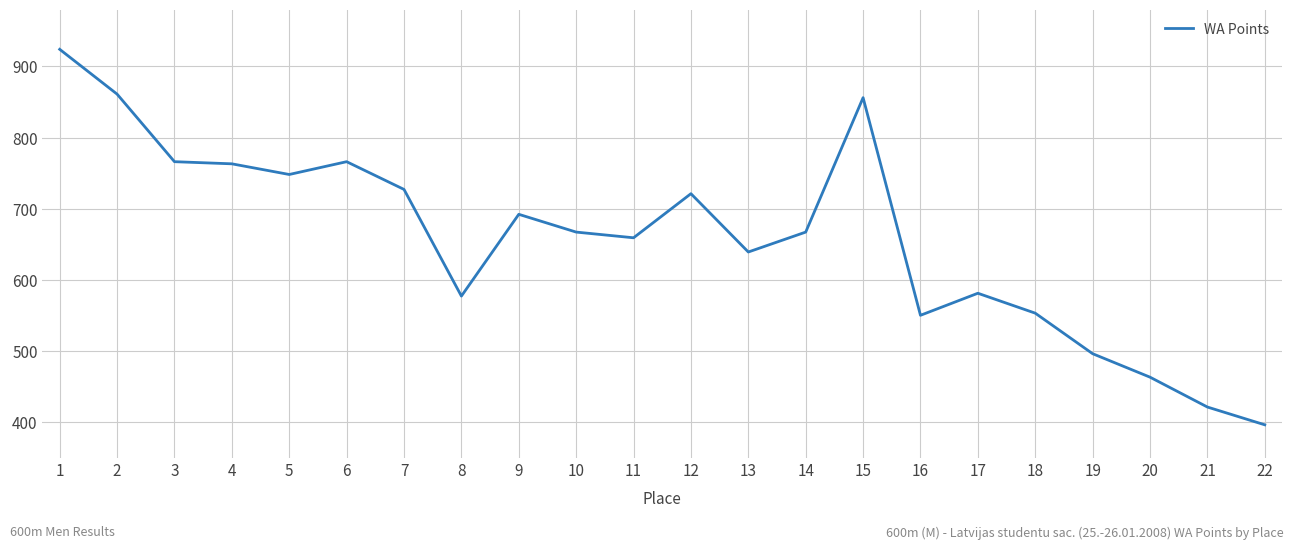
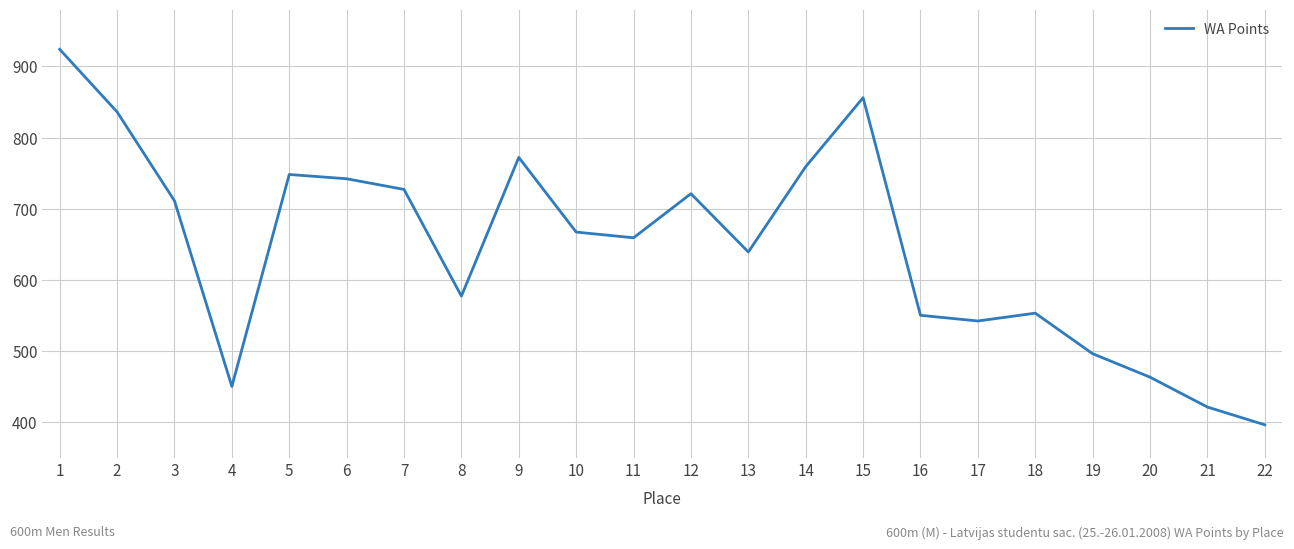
2: 860 -> 840
3: 770 -> 710
4: 760 -> 450
6: 770 -> 740
9: 690 -> 770
14: 670 -> 760
17: 580 -> 540
